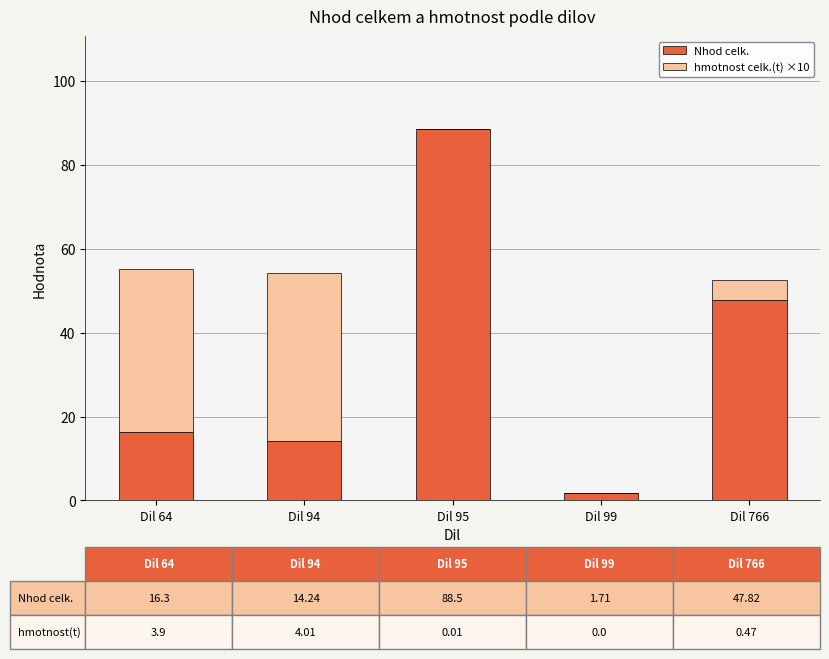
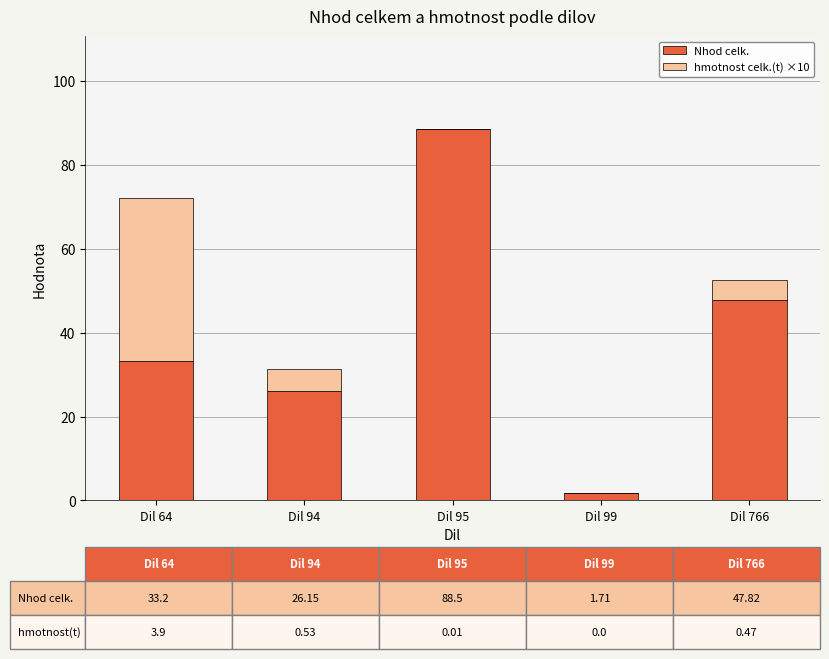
Nhod celk., Dil 64: 16.3 -> 33.2
Nhod celk., Dil 94: 14.24 -> 26.15
hmotnost celk.(t) ×10, Dil 94: 4.01 -> 0.53
